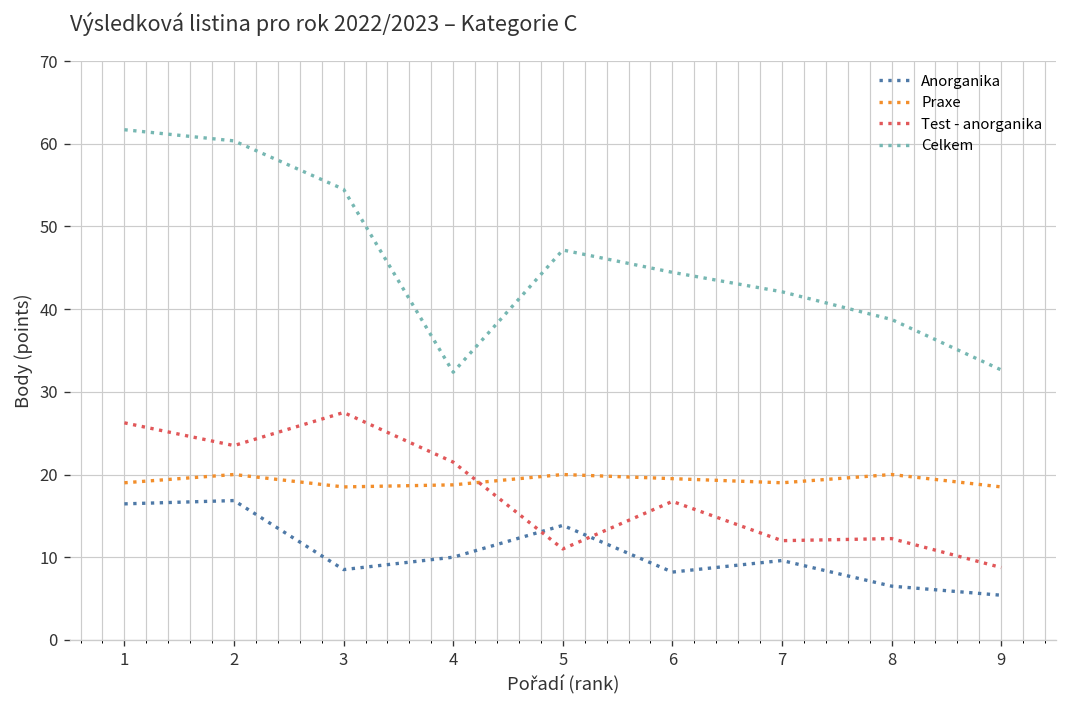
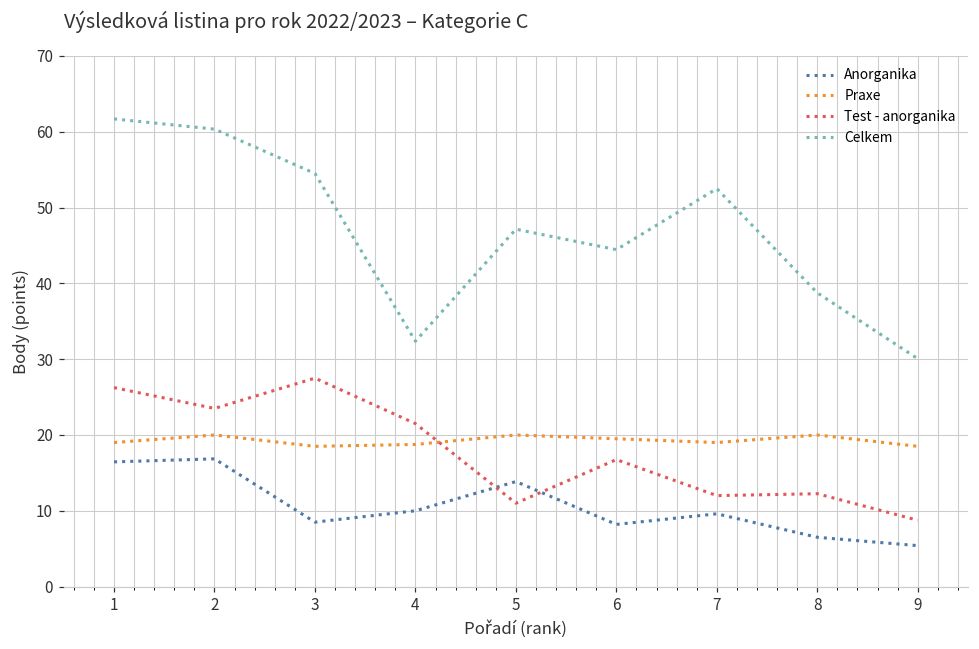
Celkem, 7: 42 -> 53
Celkem, 9: 33 -> 30
